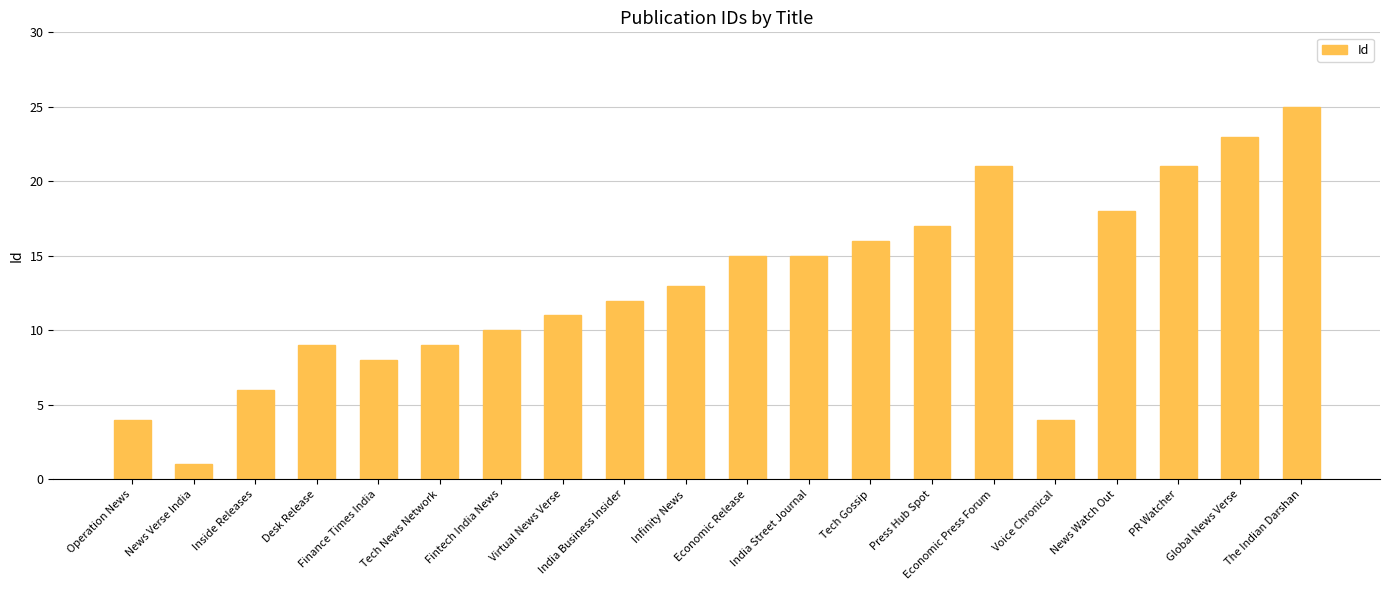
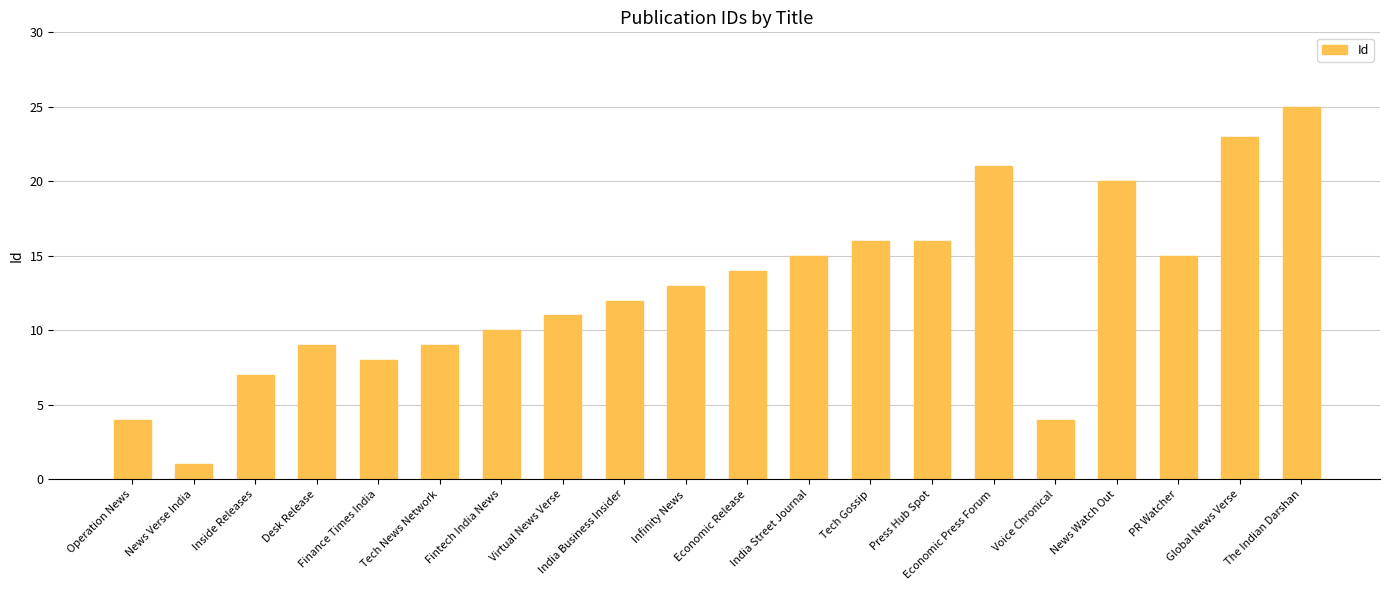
Inside Releases: 6 -> 7
Economic Release: 15 -> 14
Press Hub Spot: 17 -> 16
News Watch Out: 18 -> 20
PR Watcher: 21 -> 15
